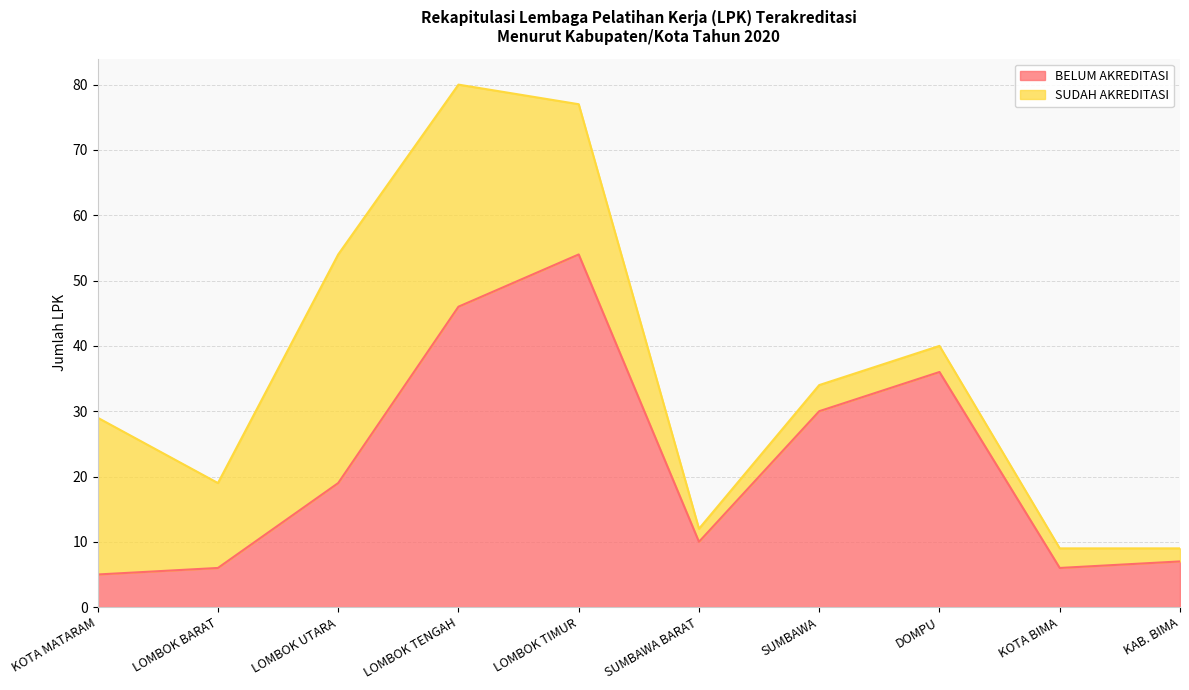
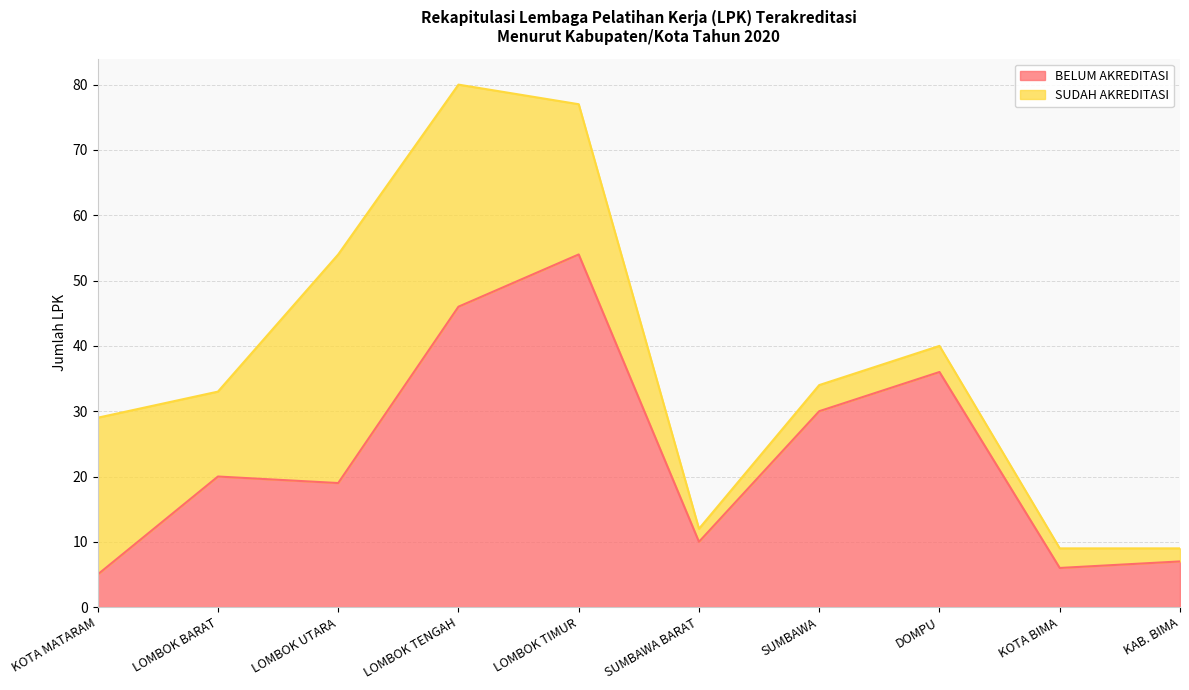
BELUM AKREDITASI, LOMBOK BARAT: 6 -> 20
